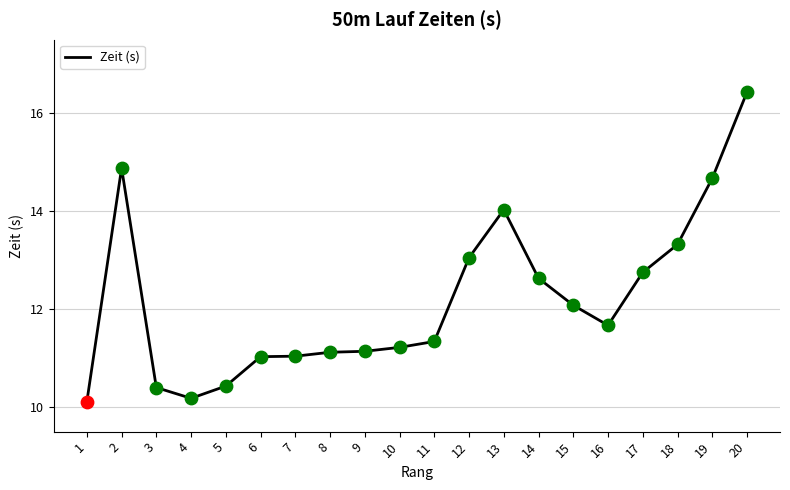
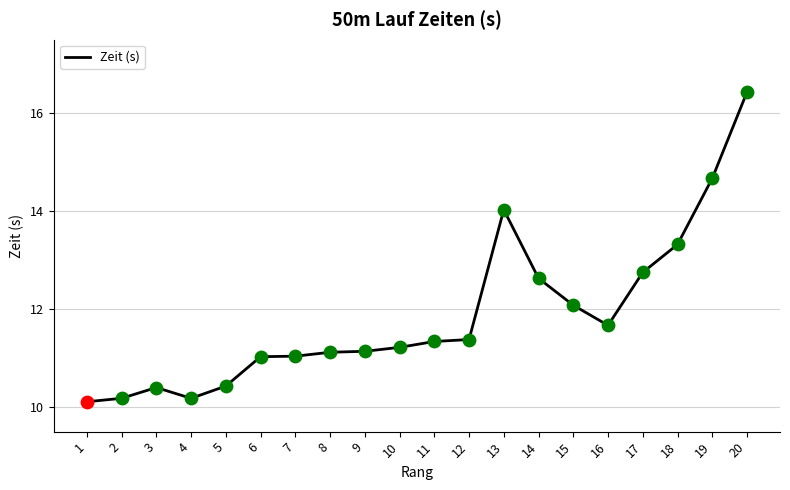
Zeit (s), 2: 14.9 -> 10.2
Zeit (s), 12: 13.1 -> 11.4
